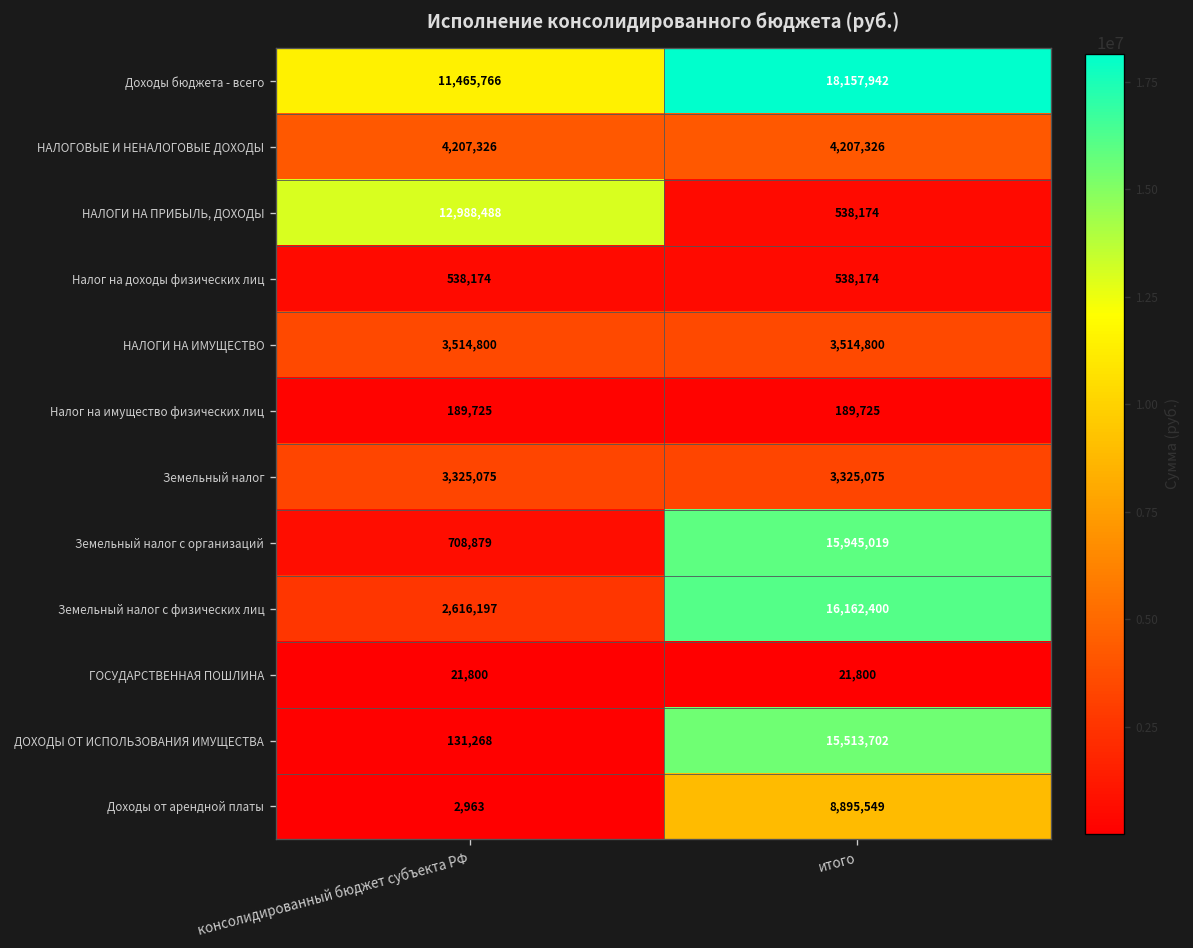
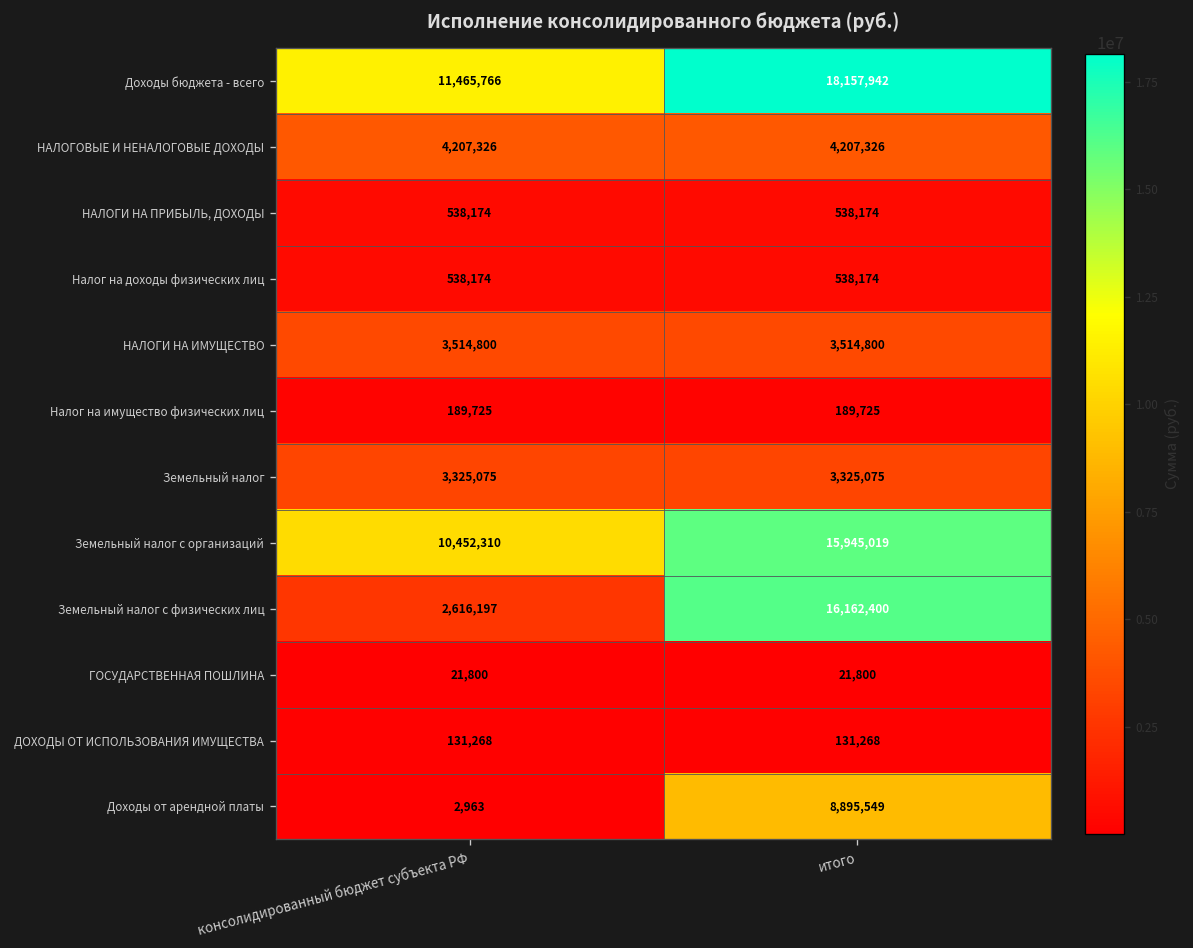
НАЛОГИ НА ПРИБЫЛЬ, ДОХОДЫ, консолидированный бюджет субъекта РФ: 12,988,488 -> 538,174
Земельный налог с организаций, консолидированный бюджет субъекта РФ: 708,879 -> 10,452,310
ДОХОДЫ ОТ ИСПОЛЬЗОВАНИЯ ИМУЩЕСТВА, итого: 15,513,702 -> 131,268
